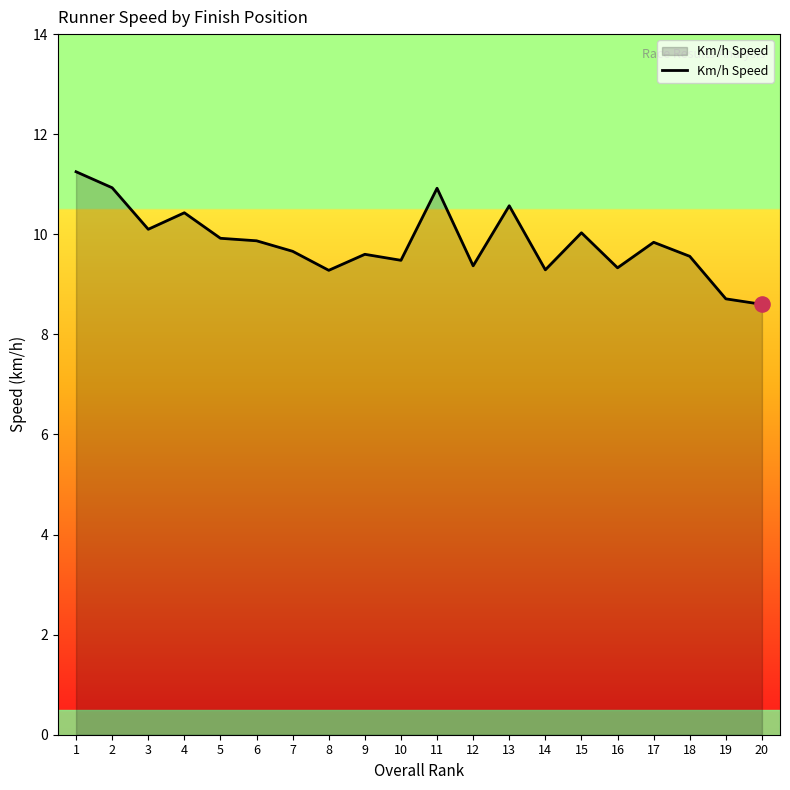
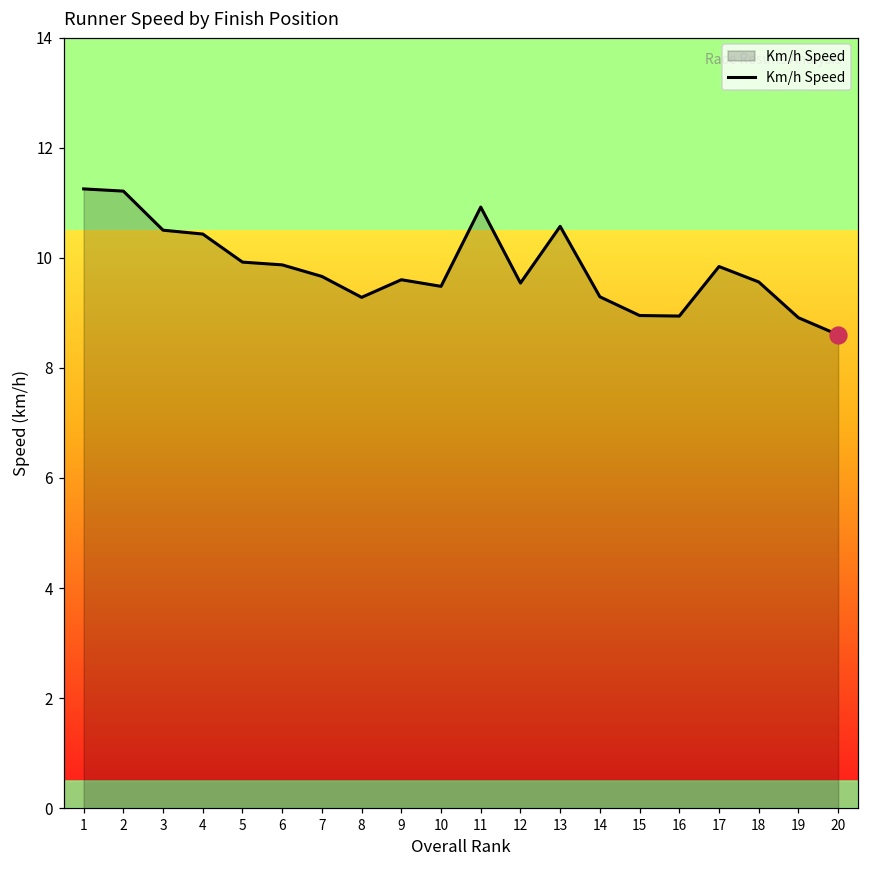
Km/h Speed, 2: 10.9 -> 11.2
Km/h Speed, 3: 10.1 -> 10.5
Km/h Speed, 12: 9.4 -> 9.5
Km/h Speed, 15: 10.0 -> 9.0
Km/h Speed, 16: 9.3 -> 8.9
Km/h Speed, 19: 8.7 -> 8.9
